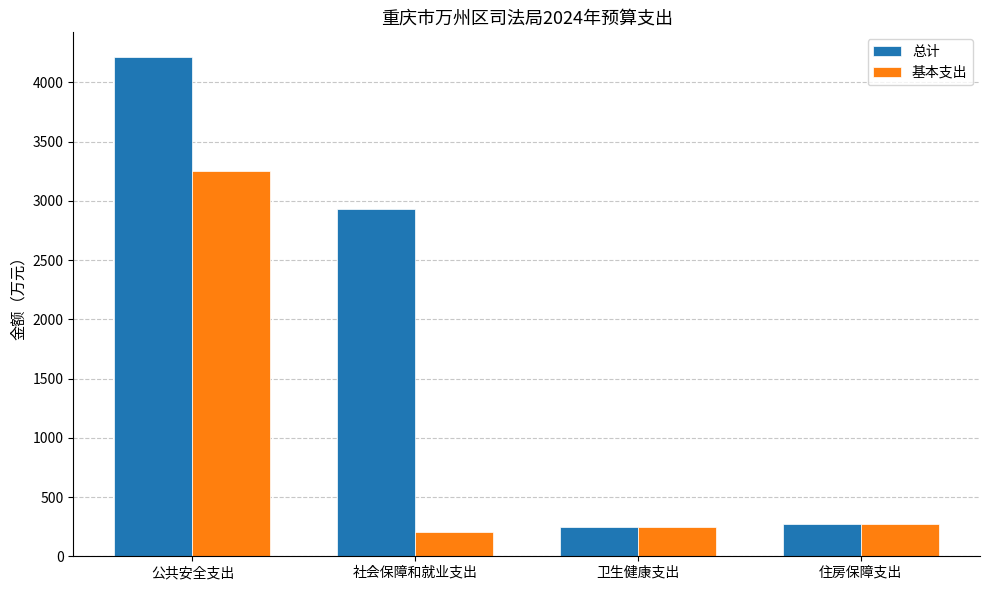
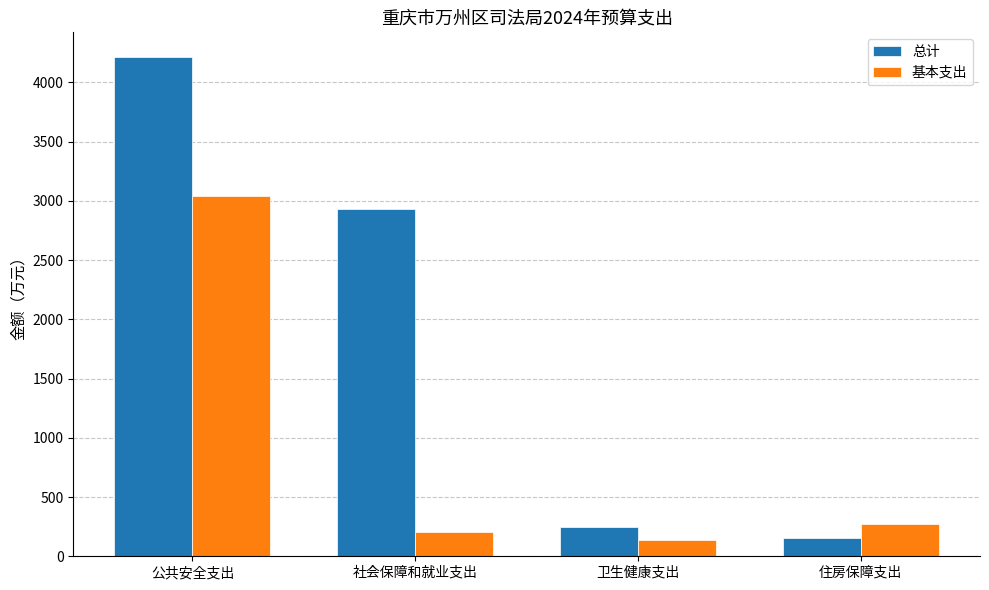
基本支出, 公共安全支出: 3250 -> 3040
基本支出, 卫生健康支出: 250 -> 140
总计, 住房保障支出: 270 -> 150
